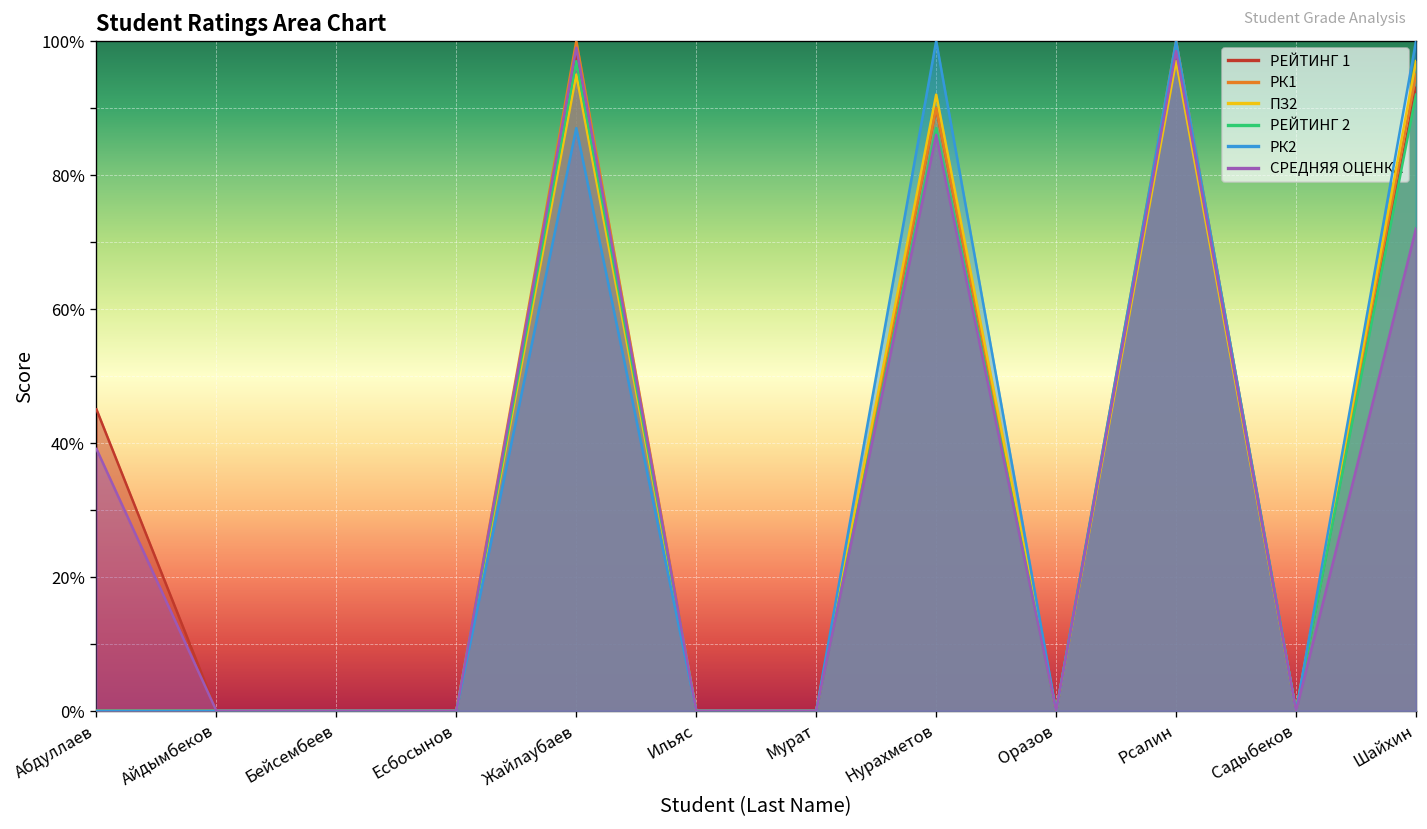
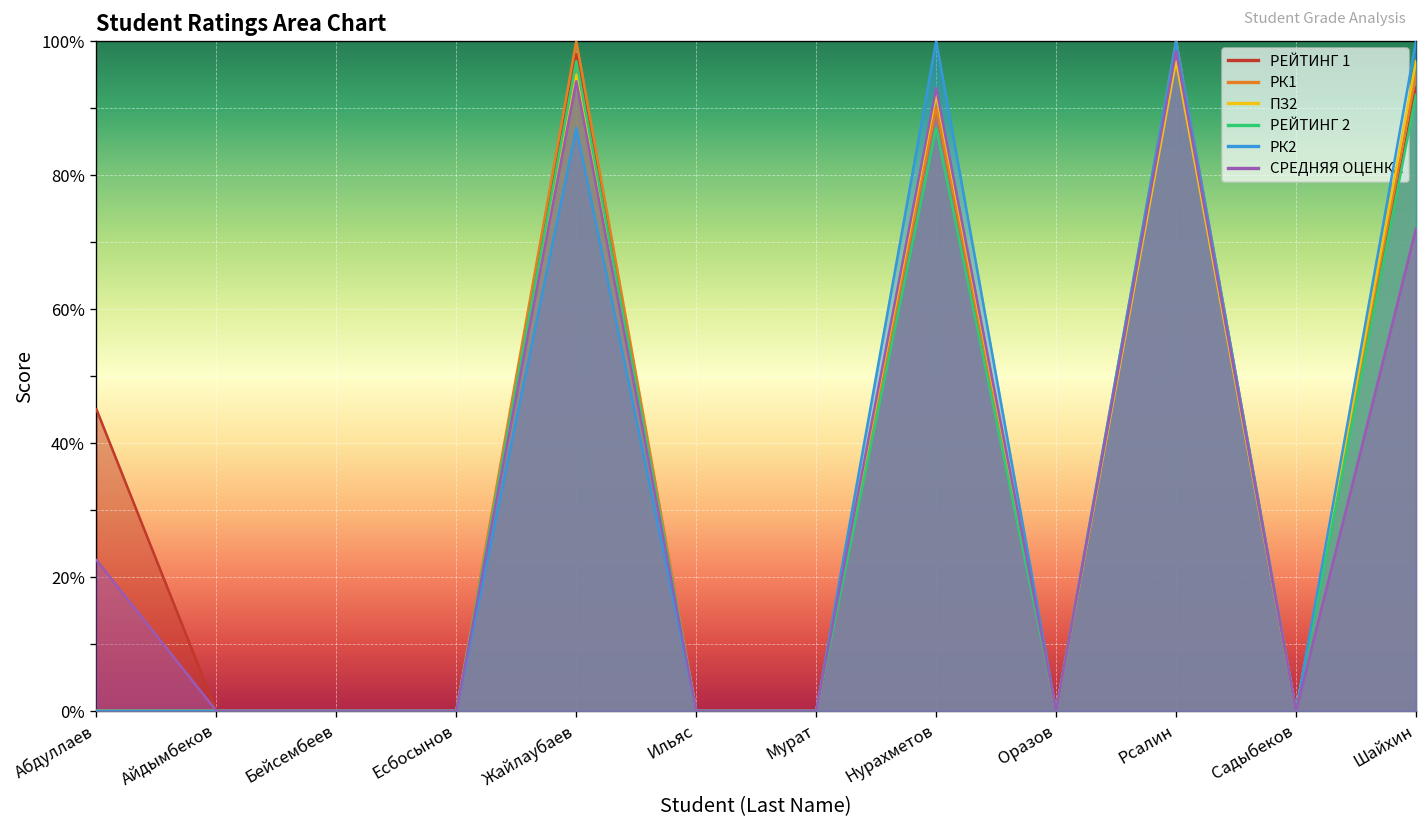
СРЕДНЯЯ ОЦЕНКА, Абдуллаев: 39% -> 23%
СРЕДНЯЯ ОЦЕНКА, Жайлаубаев: 99% -> 94%
СРЕДНЯЯ ОЦЕНКА, Нурахметов: 86% -> 93%
